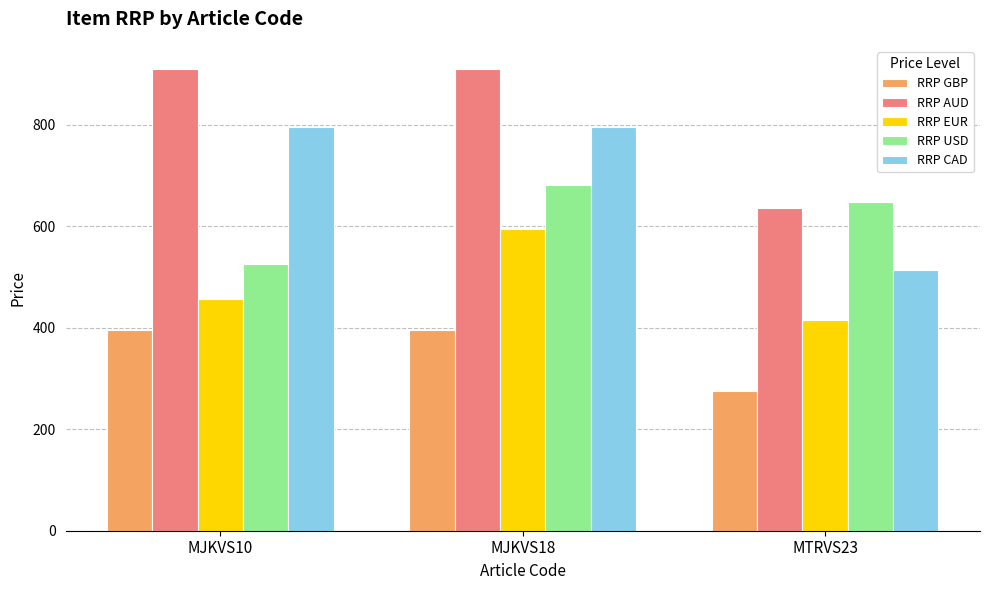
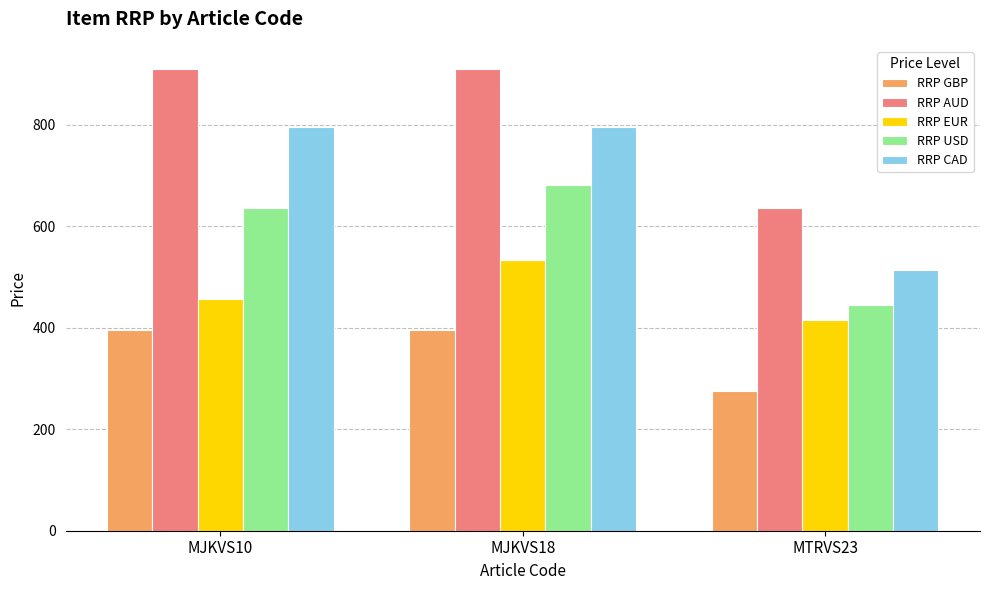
RRP USD, MJKVS10: 530 -> 640
RRP EUR, MJKVS18: 600 -> 530
RRP USD, MTRVS23: 650 -> 450
